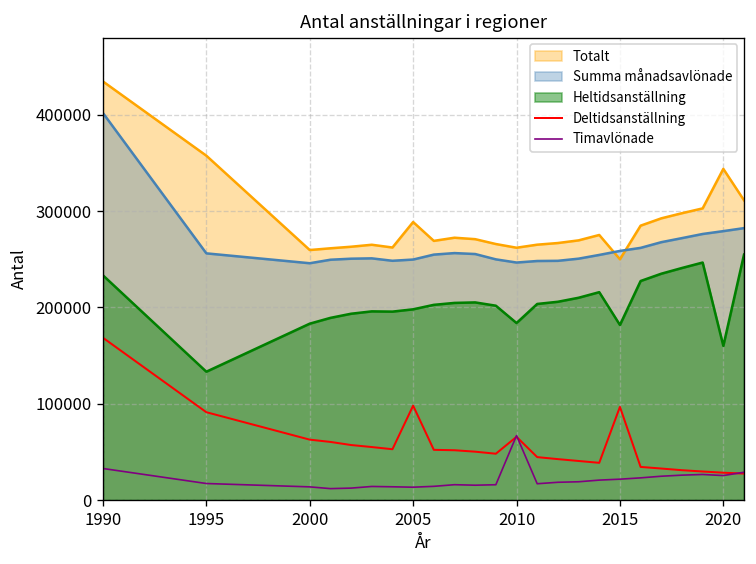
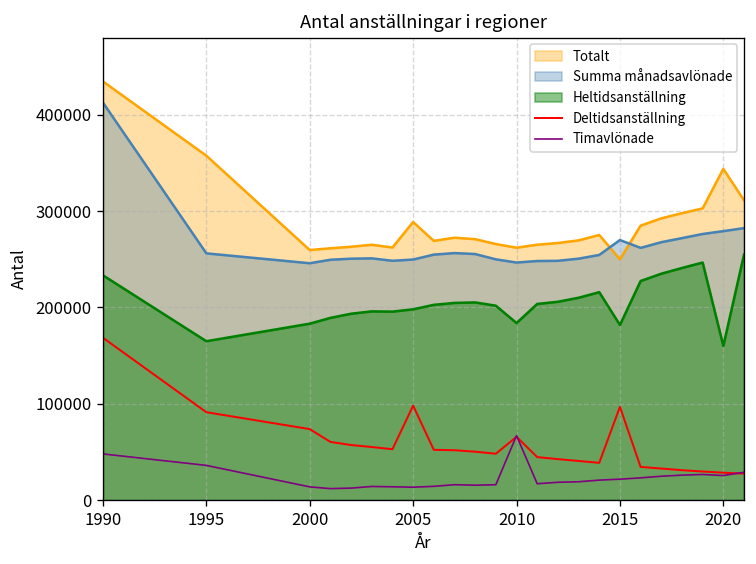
Summa månadsavlönade, 1990: 400000 -> 410000
Timavlönade, 1990: 30000 -> 50000
Heltidsanställning, 1995: 130000 -> 160000
Timavlönade, 1995: 20000 -> 40000
Deltidsanställning, 2000: 60000 -> 70000
Summa månadsavlönade, 2015: 260000 -> 270000
